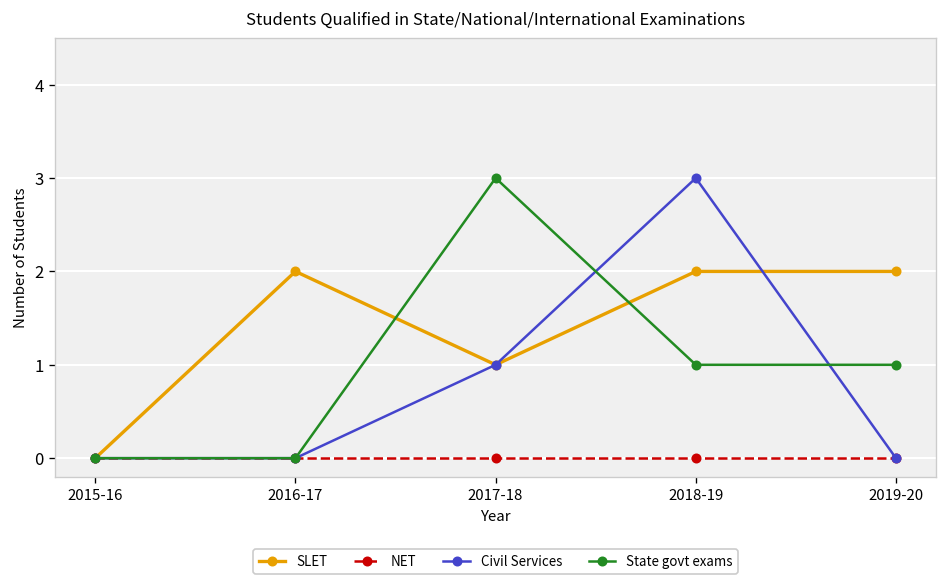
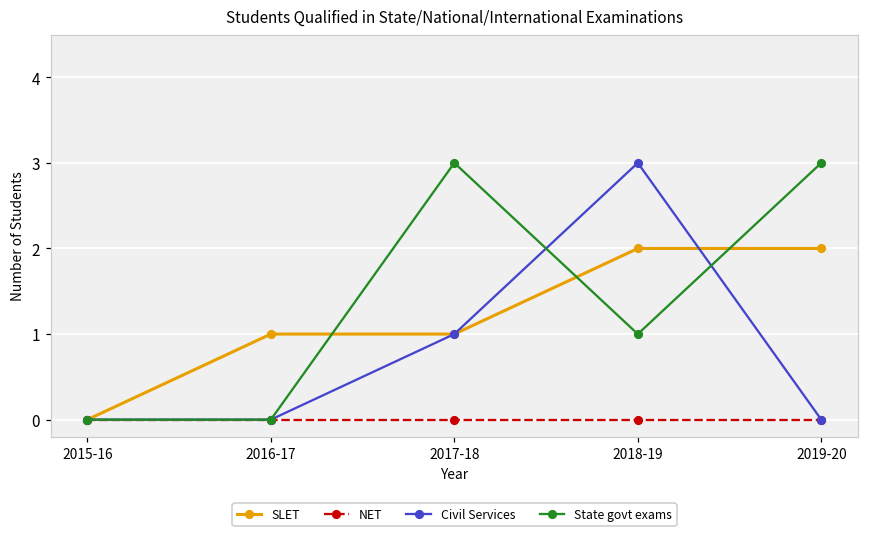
SLET, 2016-17: 2 -> 1
State govt exams, 2019-20: 1 -> 3
